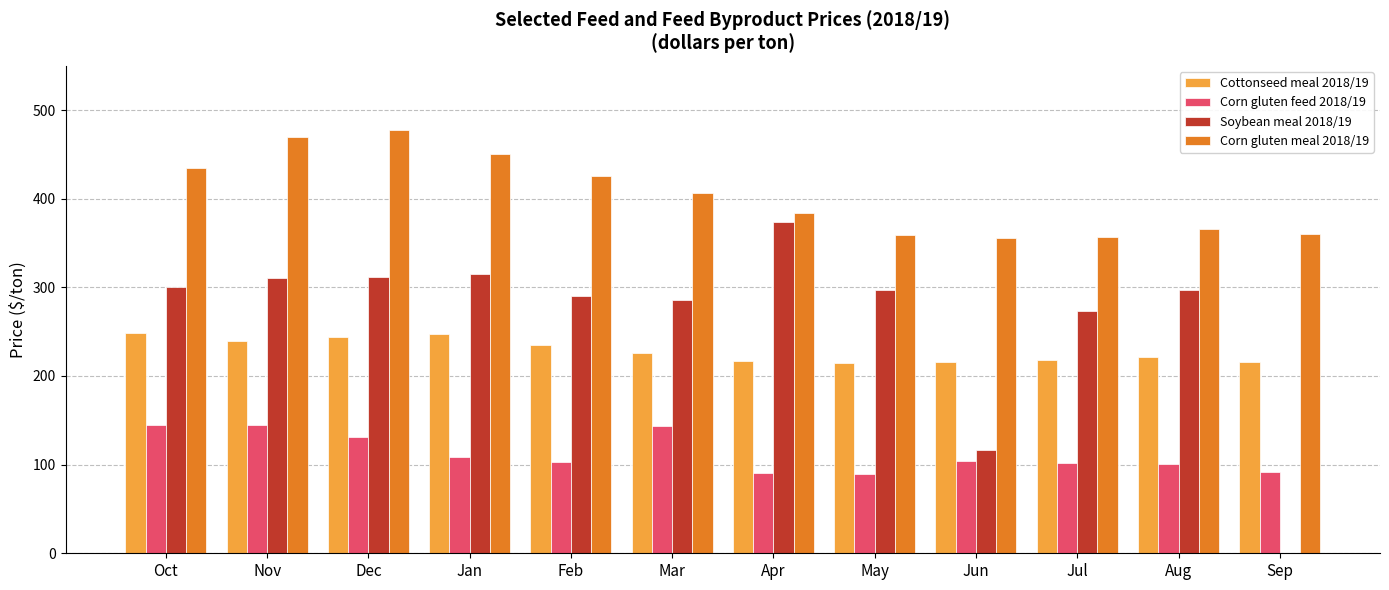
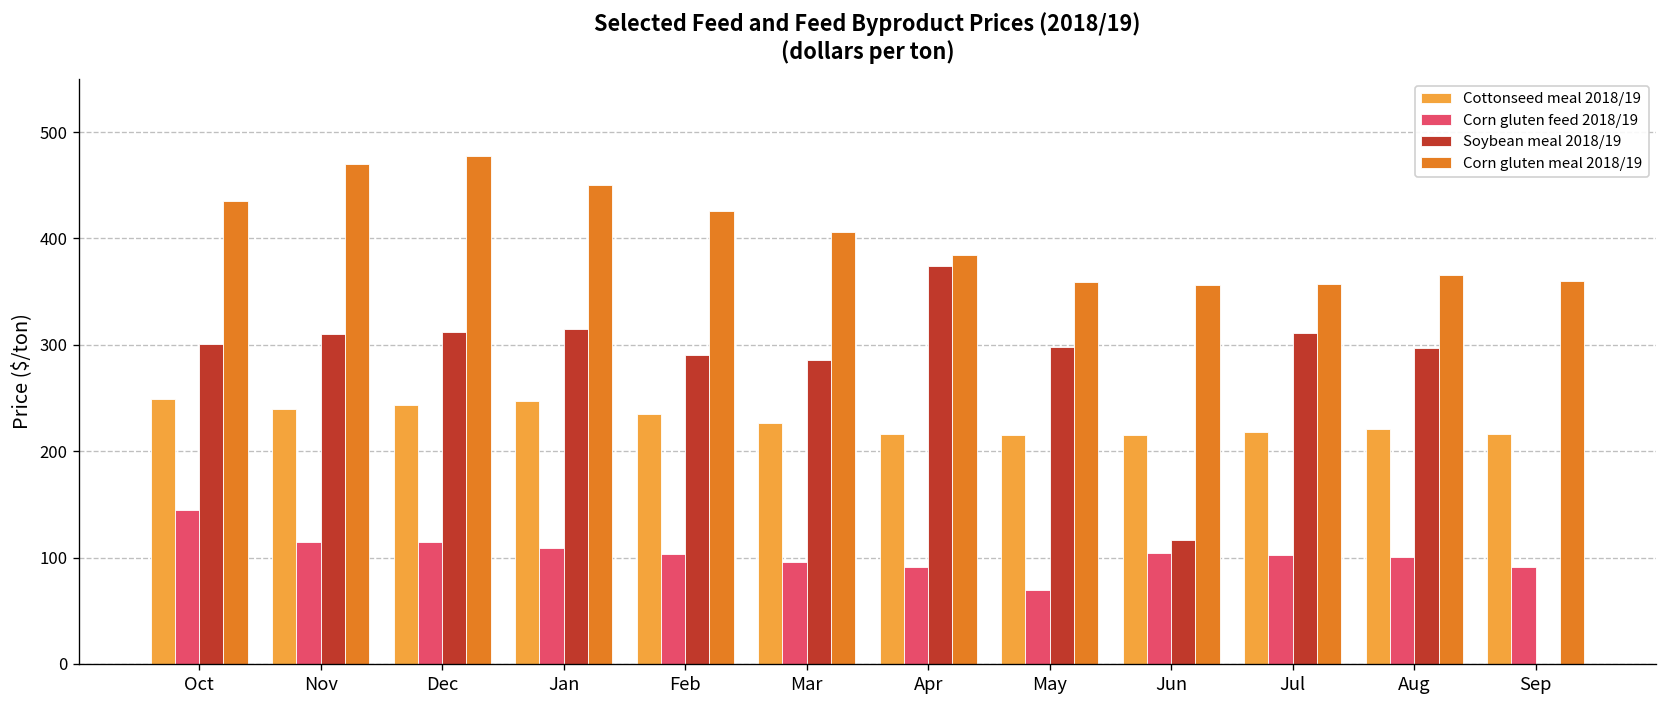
Corn gluten feed 2018/19, Nov: 150 -> 110
Corn gluten feed 2018/19, Dec: 130 -> 110
Corn gluten feed 2018/19, Mar: 140 -> 100
Corn gluten feed 2018/19, May: 90 -> 70
Soybean meal 2018/19, Jul: 270 -> 310
